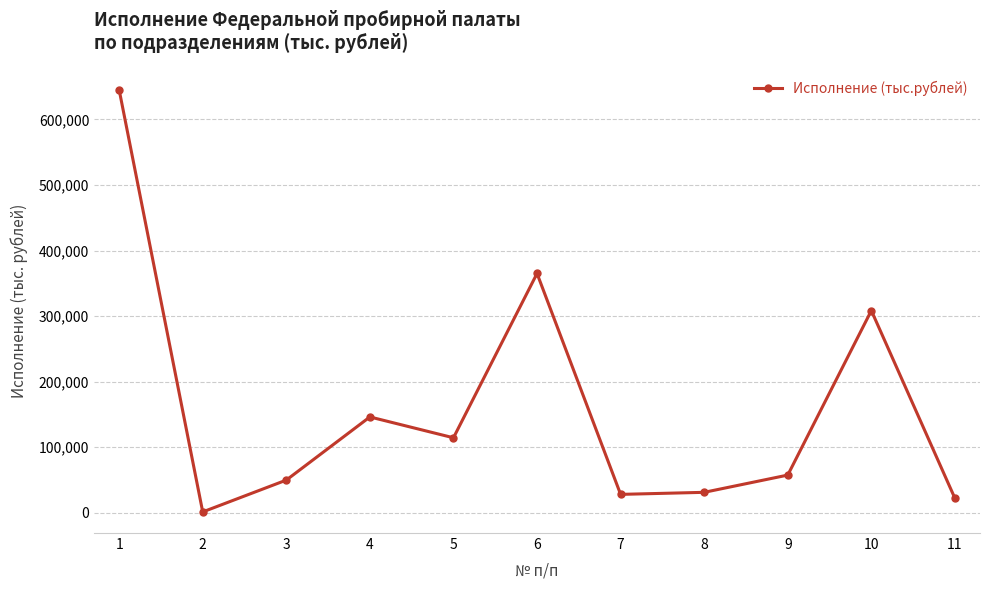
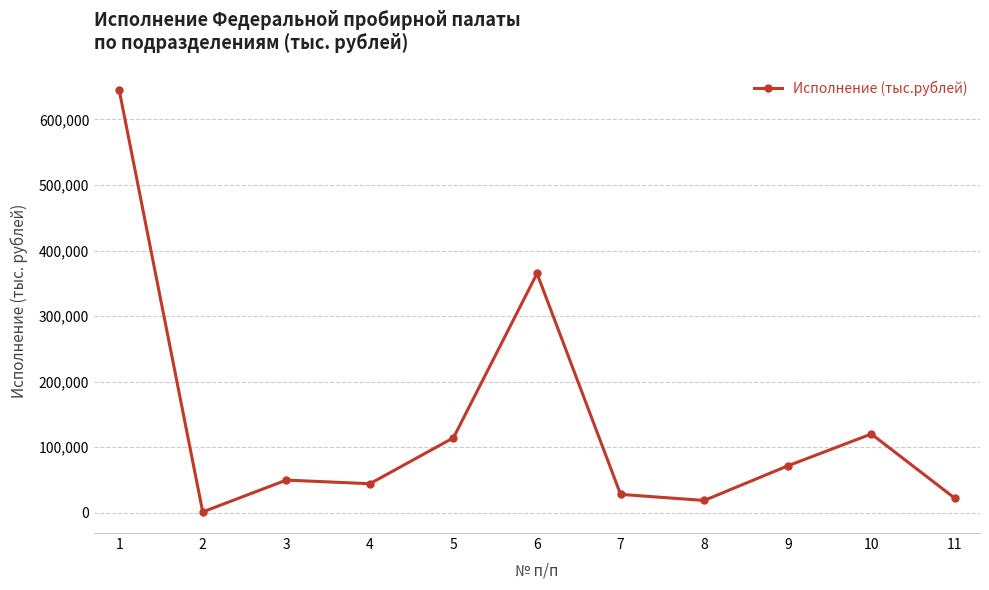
4: 150,000 -> 40,000
8: 30,000 -> 20,000
9: 60,000 -> 70,000
10: 310,000 -> 120,000
